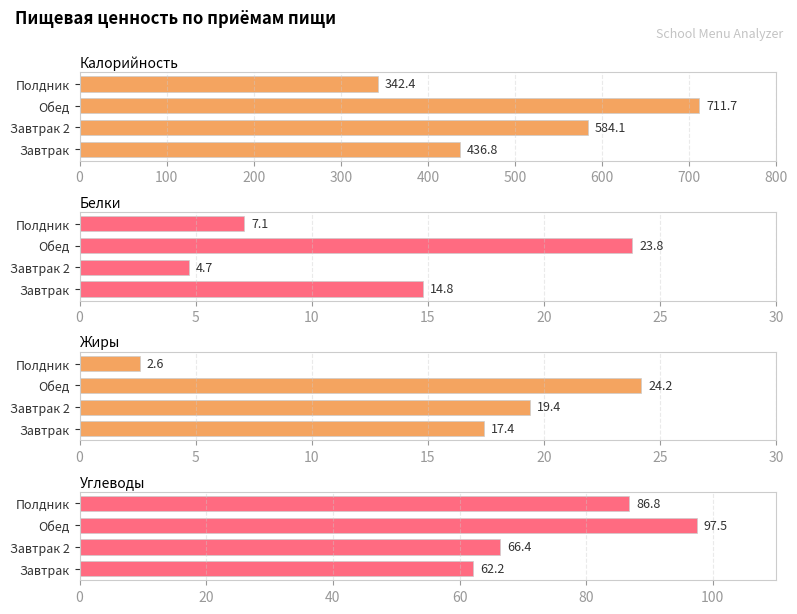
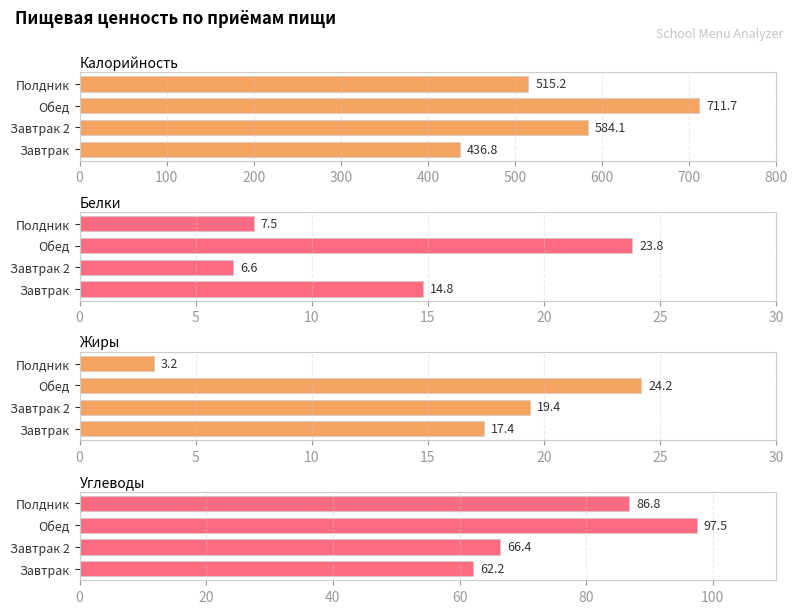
Калорийность, Полдник: 342.4 -> 515.2
Белки, Полдник: 7.1 -> 7.5
Белки, Завтрак 2: 4.7 -> 6.6
Жиры, Полдник: 2.6 -> 3.2
